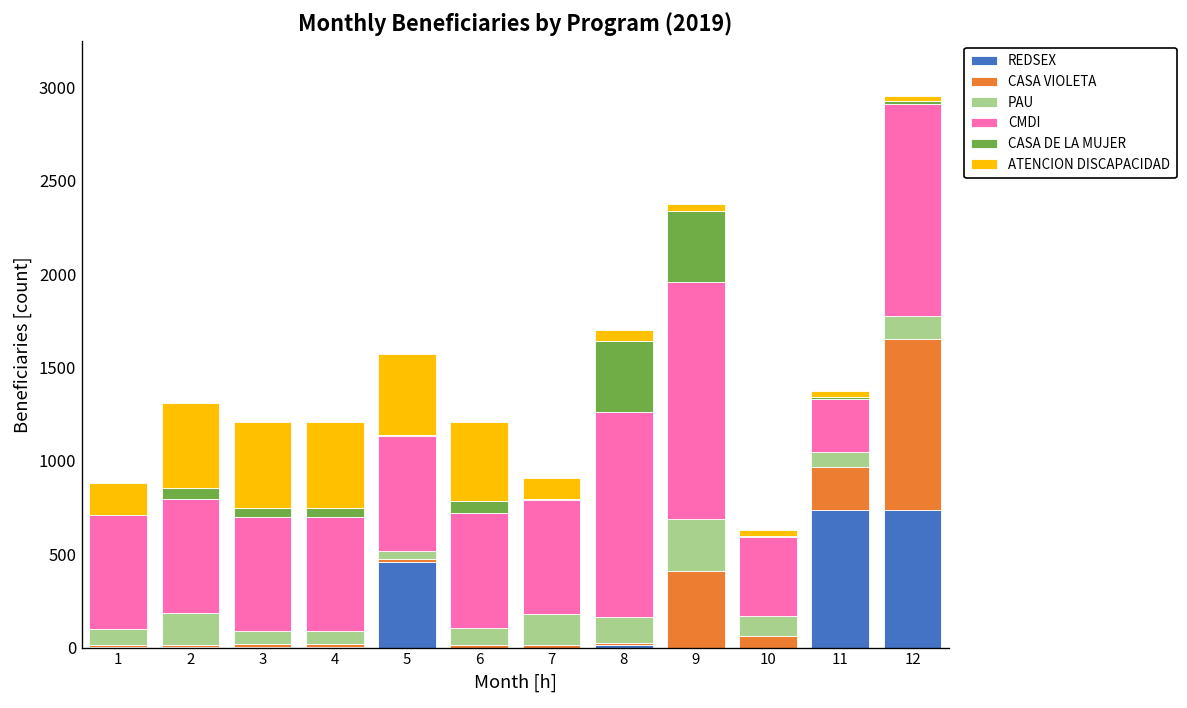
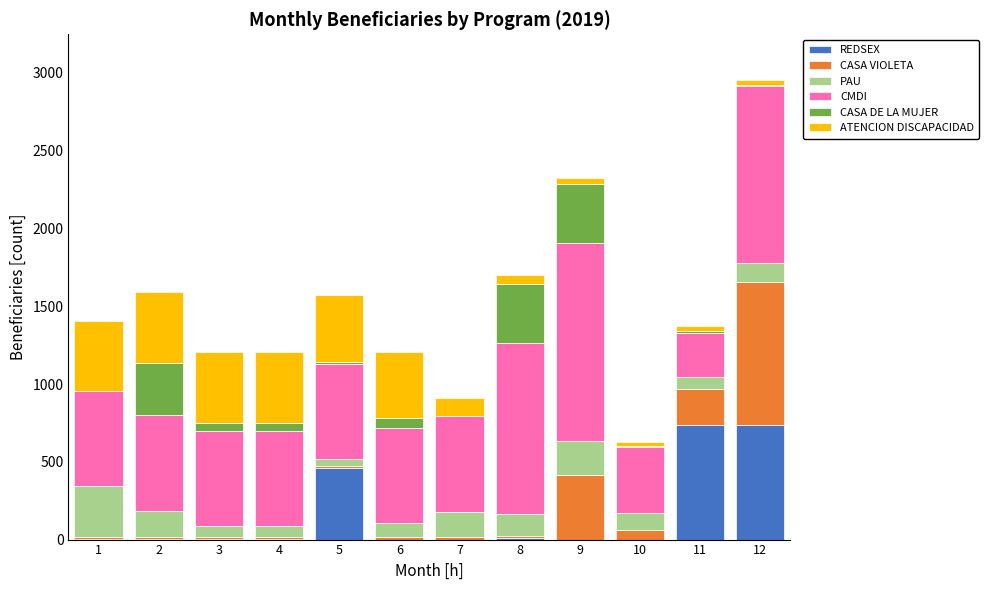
PAU, 1: 80 -> 330
ATENCION DISCAPACIDAD, 1: 170 -> 450
CASA DE LA MUJER, 2: 50 -> 340
PAU, 9: 280 -> 220
